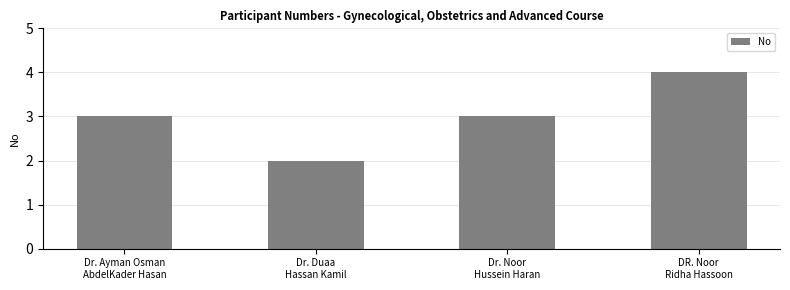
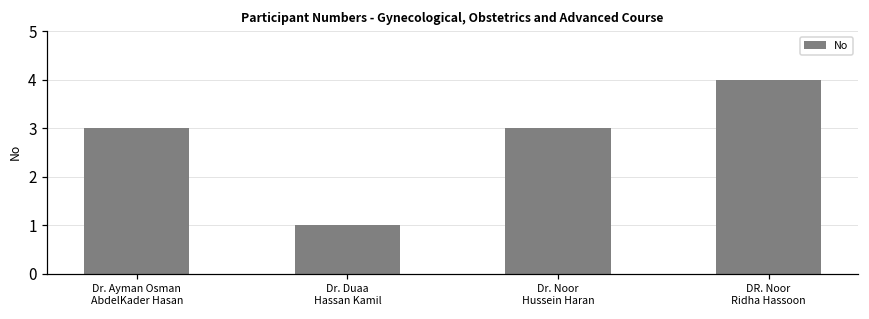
Dr. Duaa Hassan Kamil: 2 -> 1
